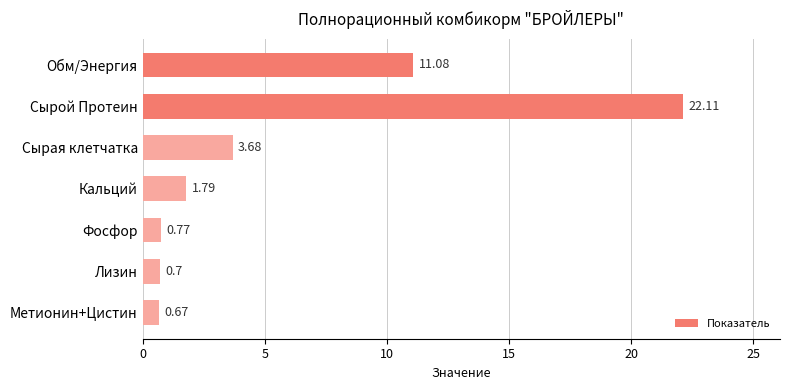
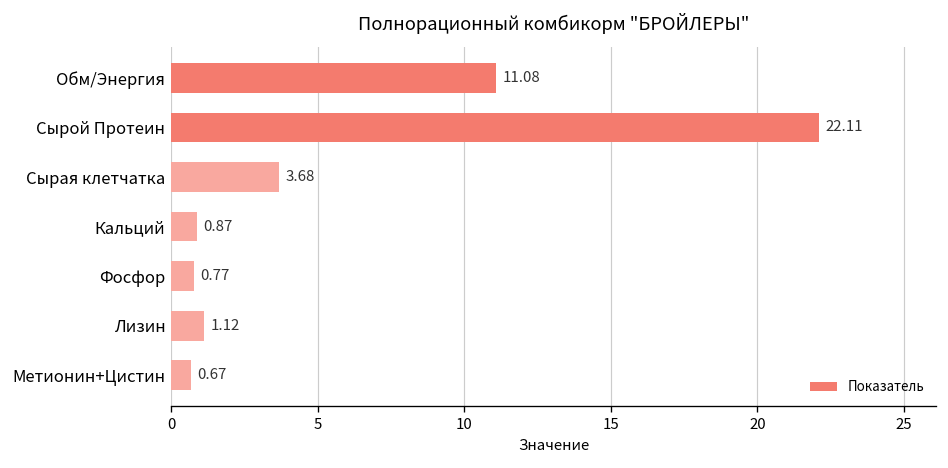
Кальций: 1.79 -> 0.87
Лизин: 0.7 -> 1.12
